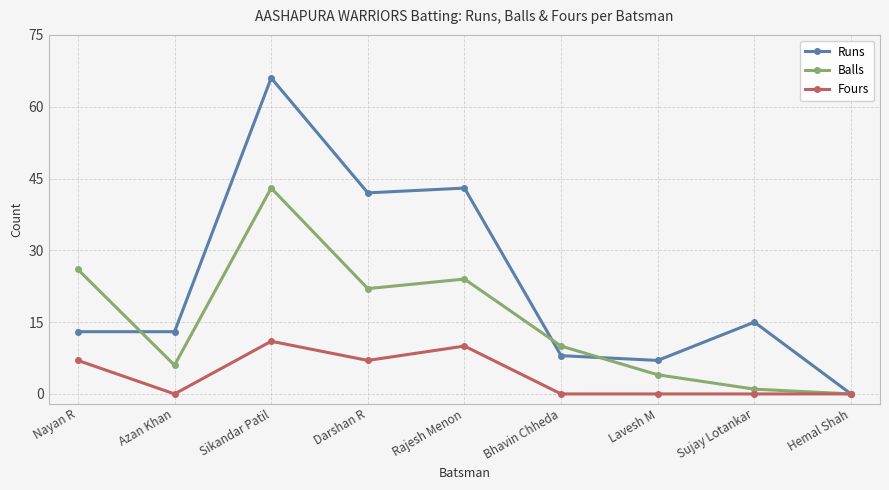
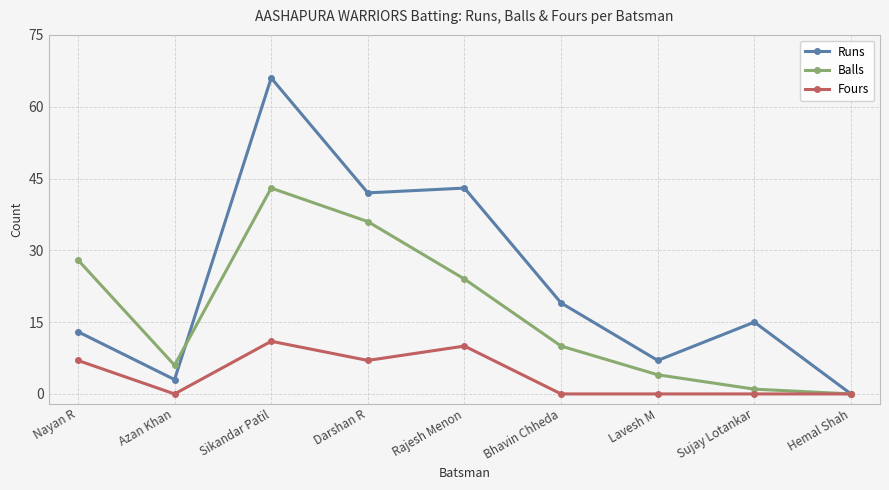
Balls, Nayan R: 26 -> 28
Runs, Azan Khan: 13 -> 3
Balls, Darshan R: 22 -> 36
Runs, Bhavin Chheda: 8 -> 19
